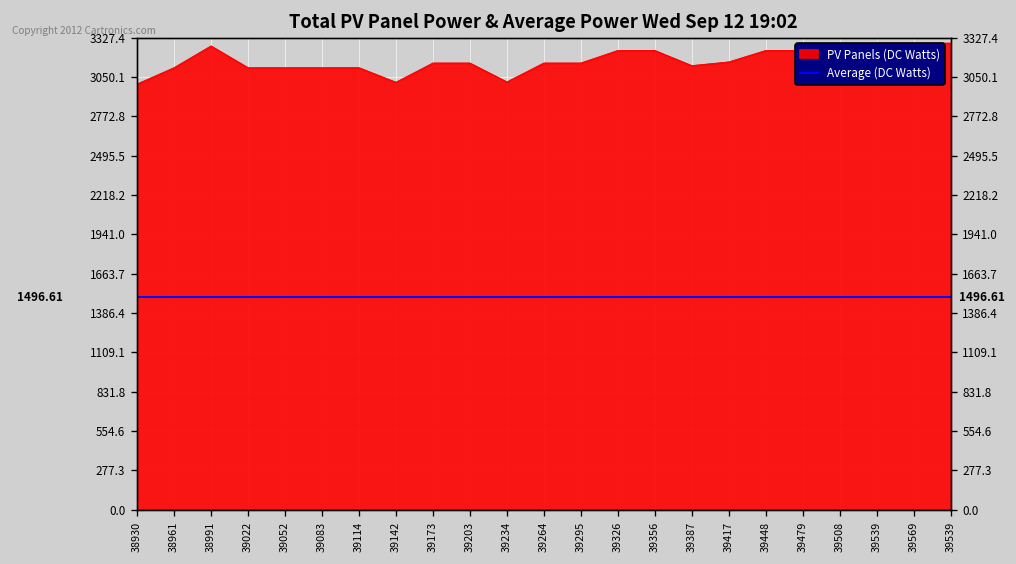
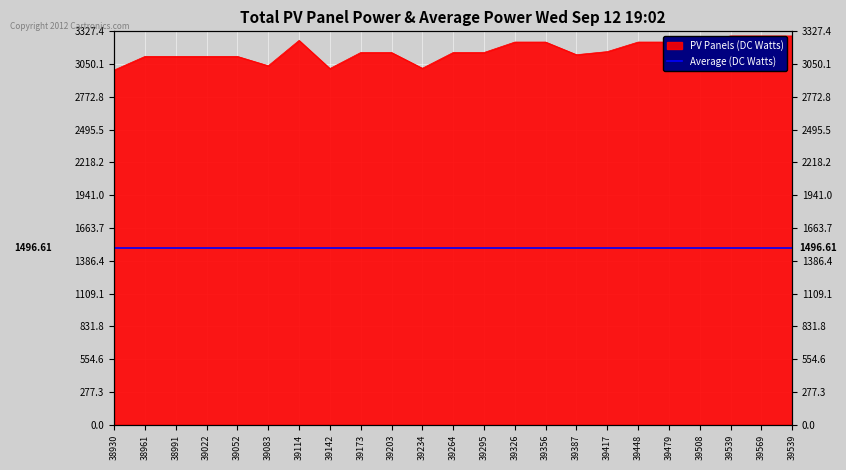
38991: 3270 -> 3120
39083: 3120 -> 3040
39114: 3120 -> 3250
